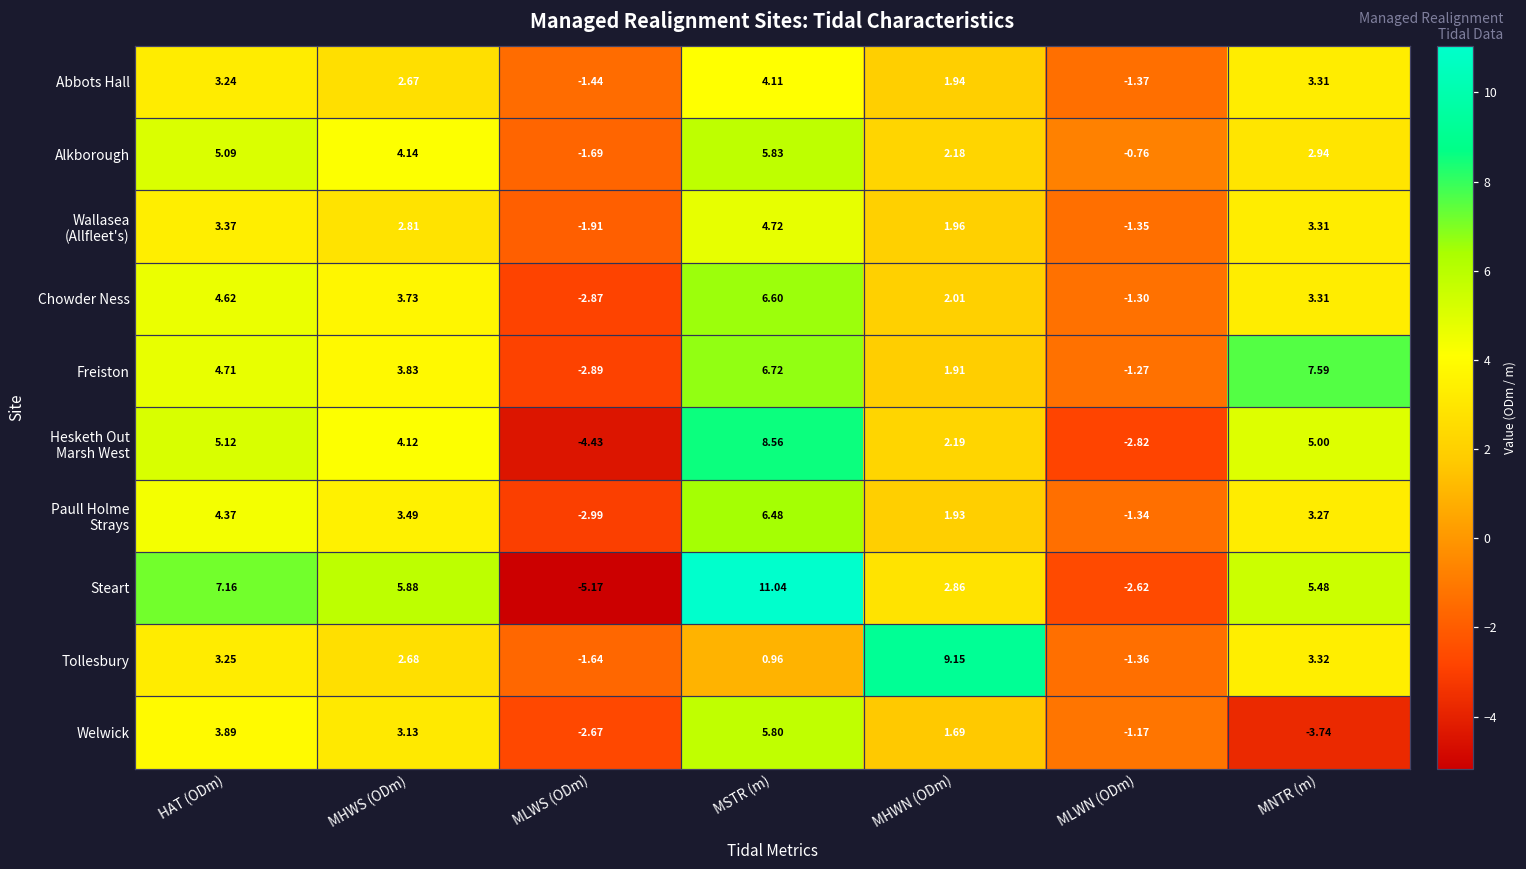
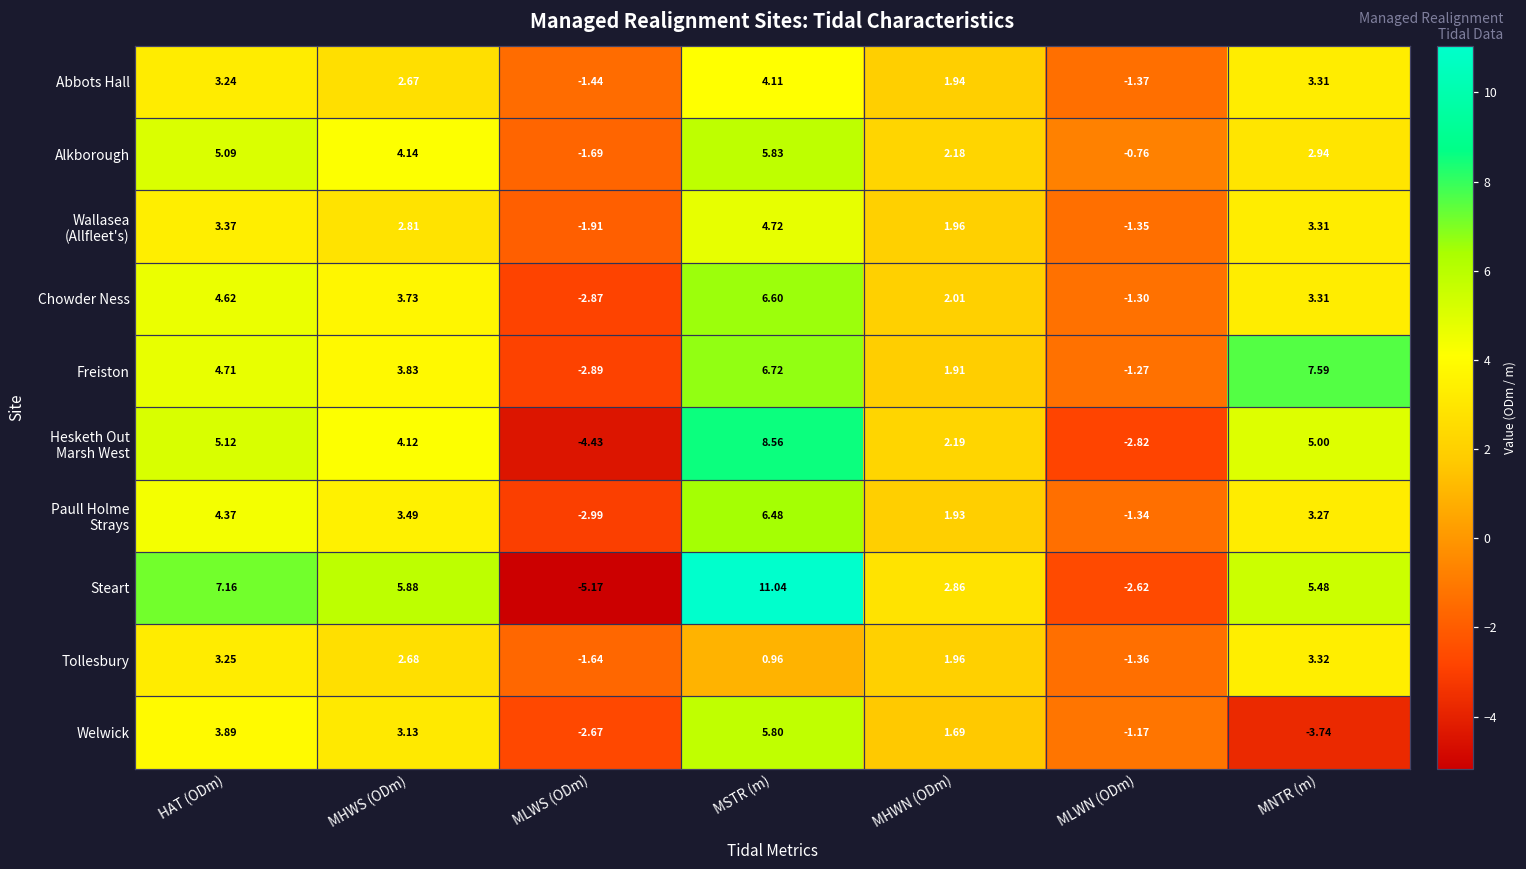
Tollesbury, MHWN (ODm): 9.15 -> 1.96
